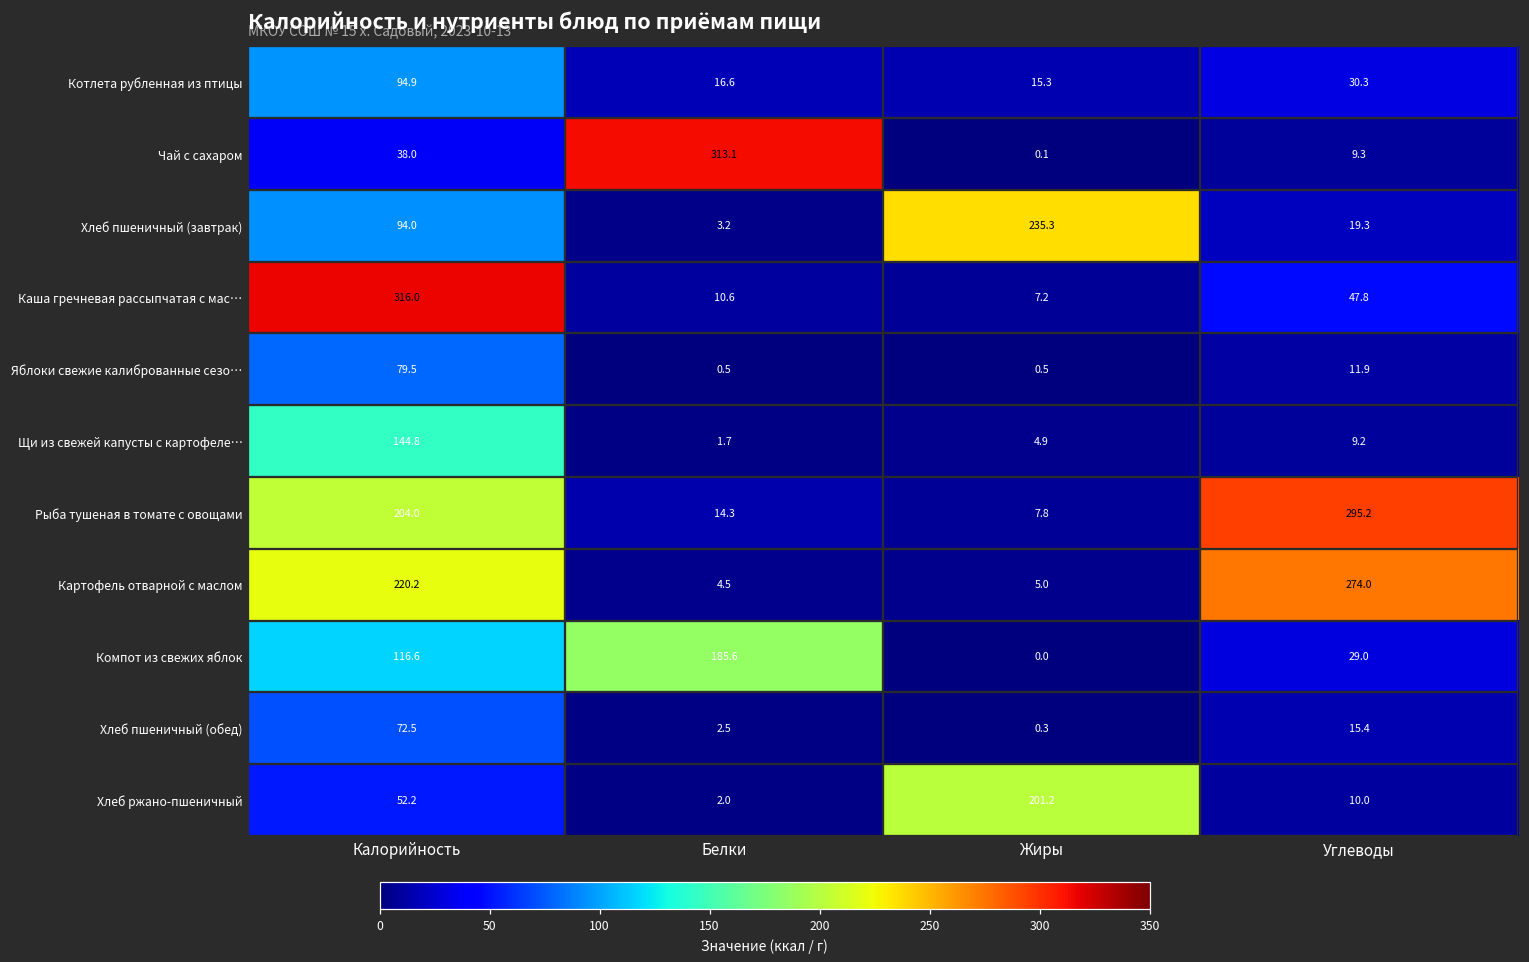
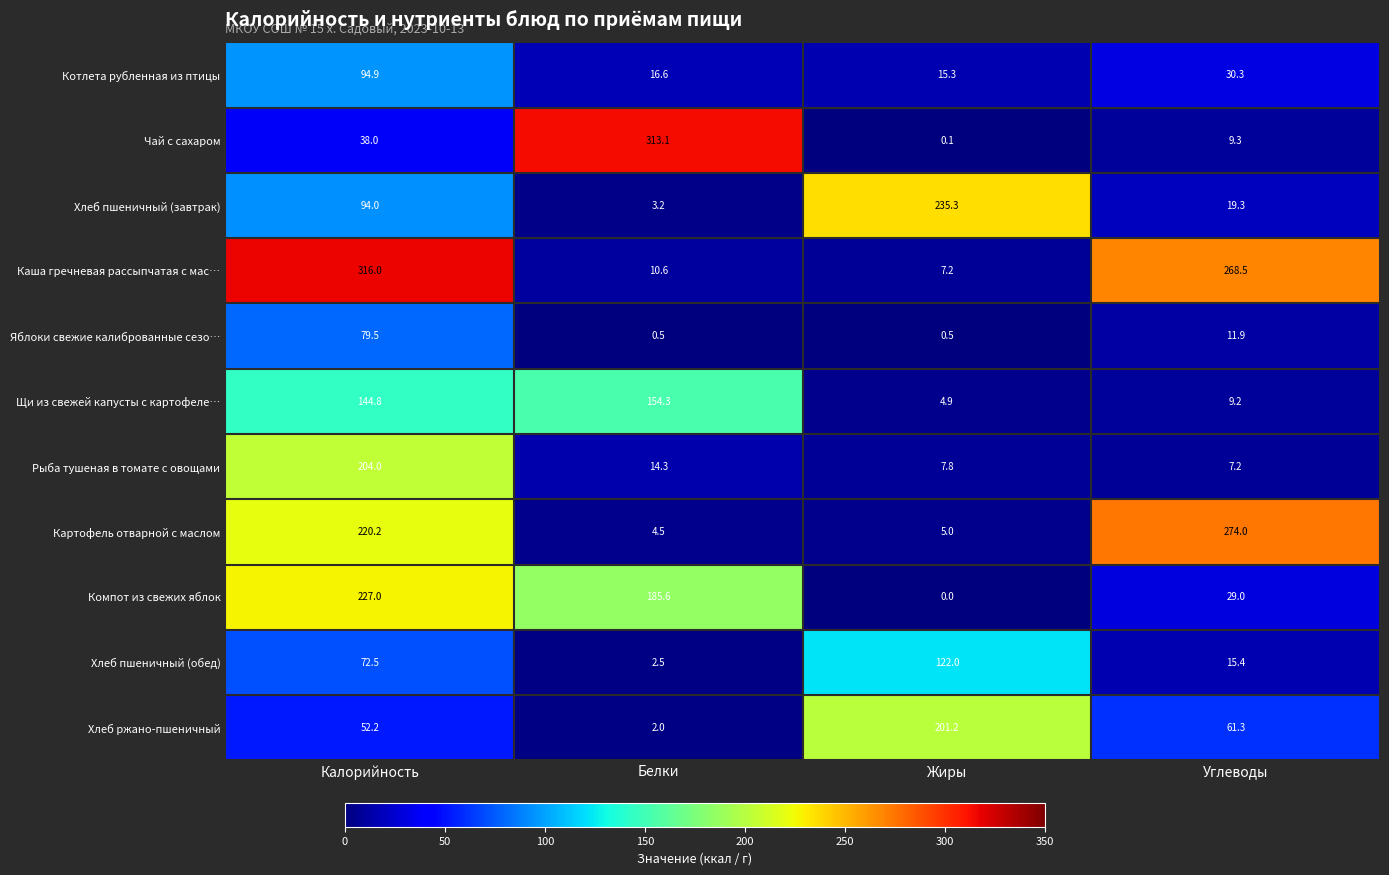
Каша гречневая рассыпчатая с мас…, Углеводы: 47.8 -> 268.5
Щи из свежей капусты с картофеле…, Белки: 1.7 -> 154.3
Рыба тушеная в томате с овощами, Углеводы: 295.2 -> 7.2
Компот из свежих яблок, Калорийность: 116.6 -> 227.0
Хлеб пшеничный (обед), Жиры: 0.3 -> 122.0
Хлеб ржано-пшеничный, Углеводы: 10.0 -> 61.3
